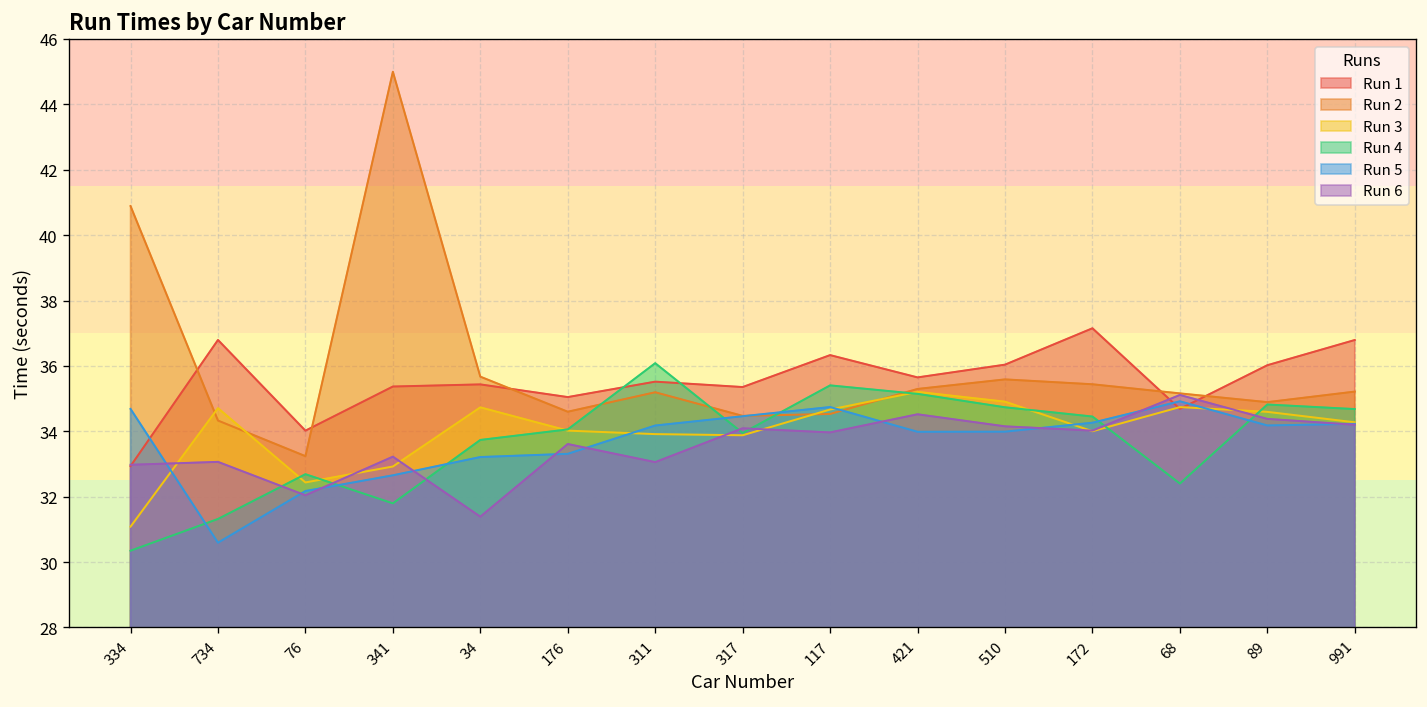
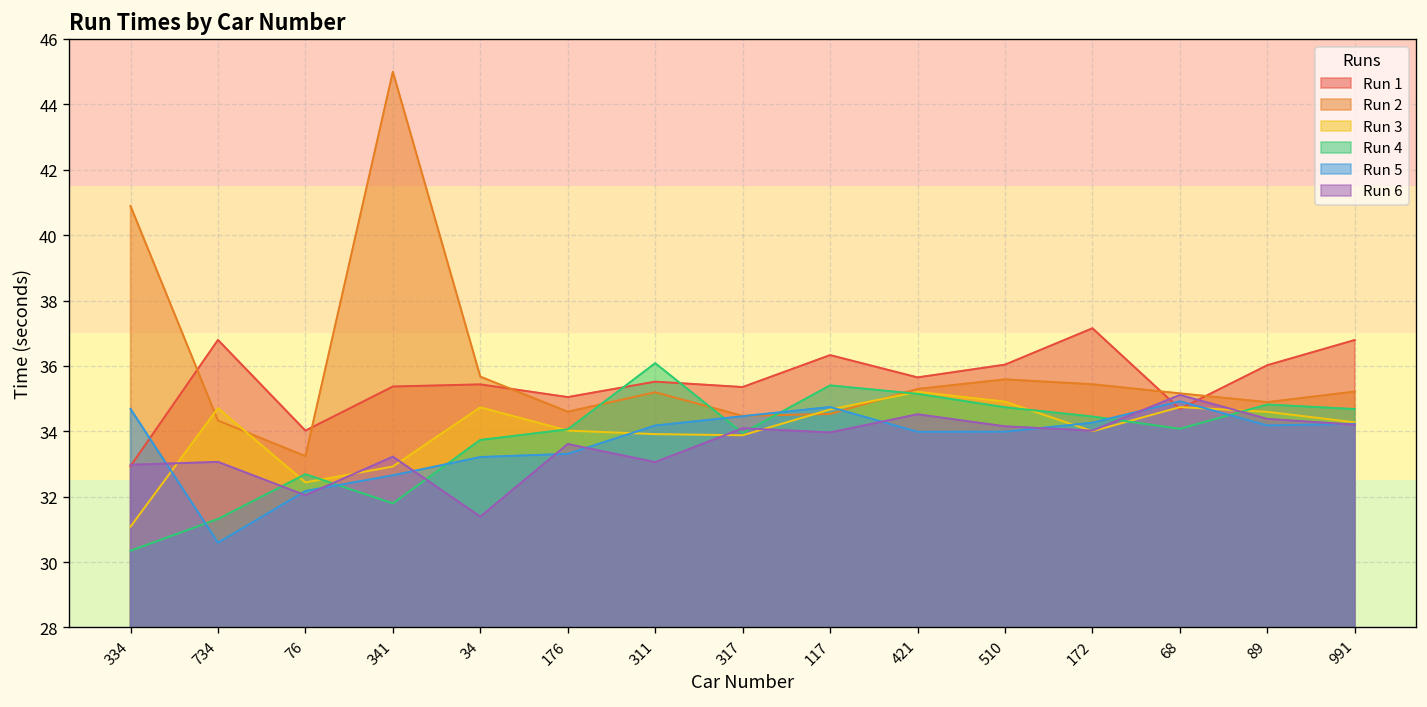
Run 4, 68: 32.4 -> 34.1
